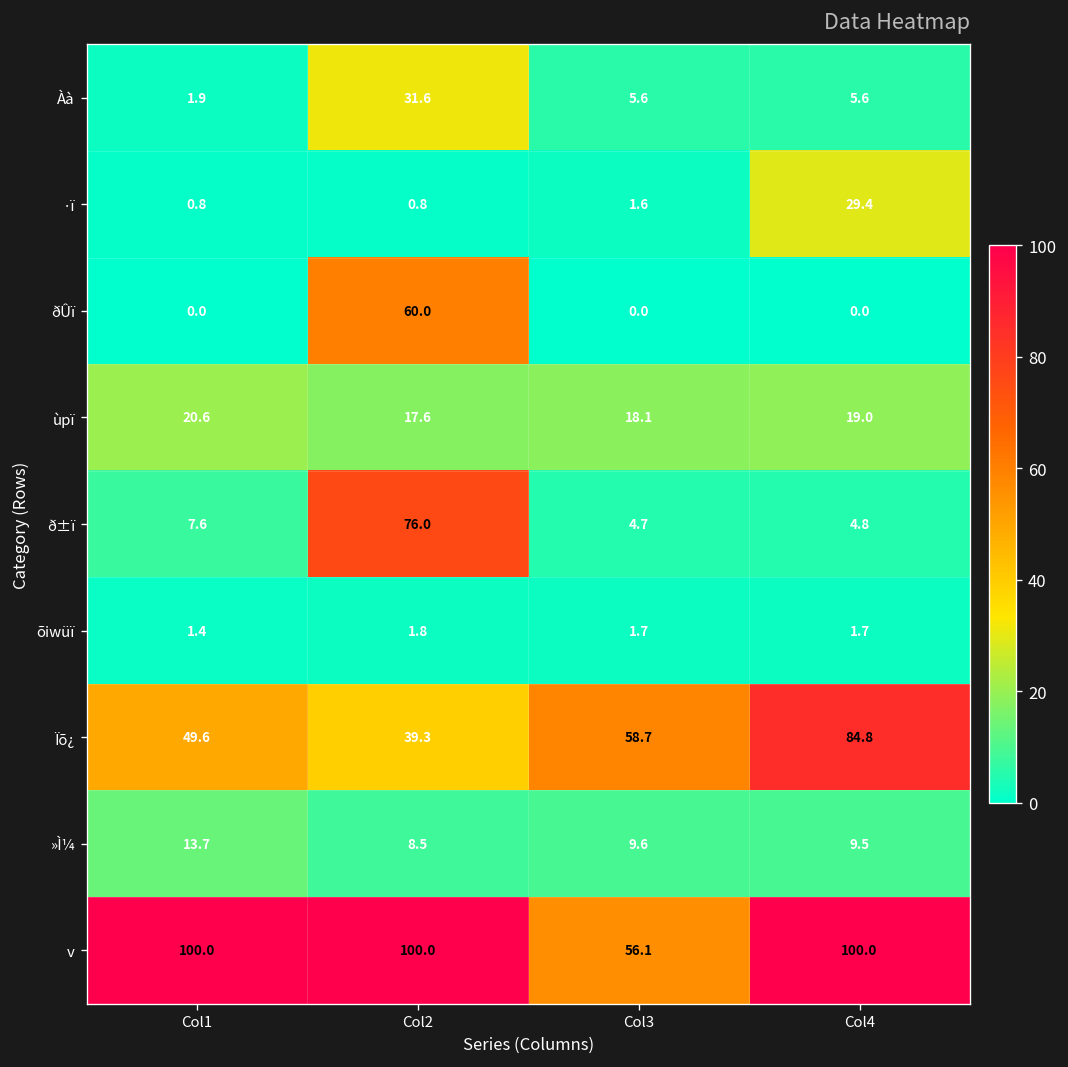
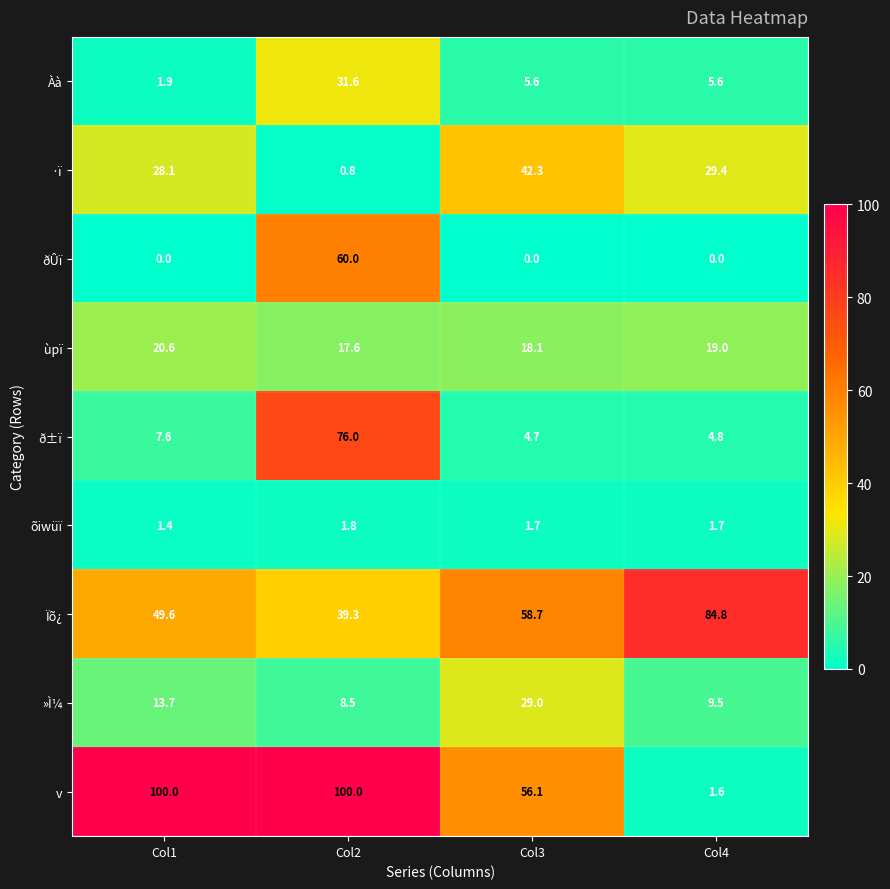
·ï, Col1: 0.8 -> 28.1
·ï, Col3: 1.6 -> 42.3
»Ì¼, Col3: 9.6 -> 29.0
v, Col4: 100.0 -> 1.6
